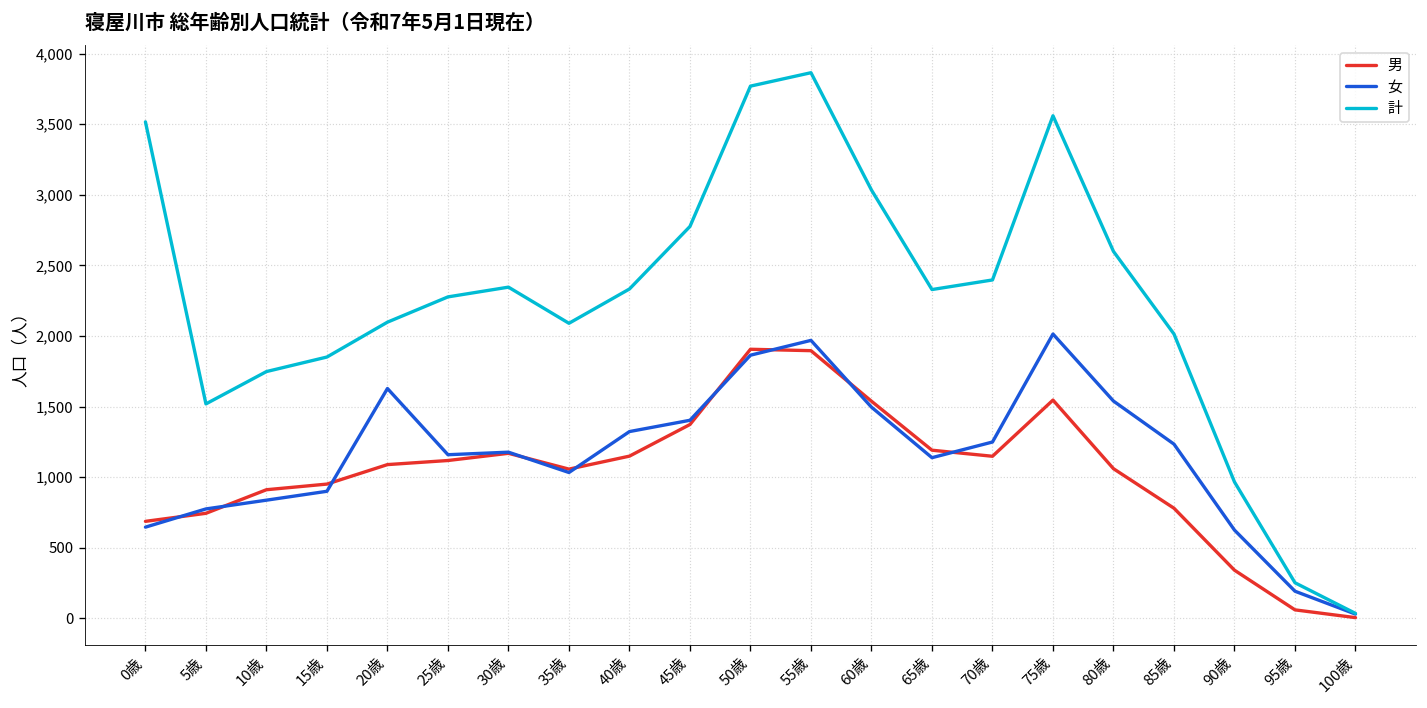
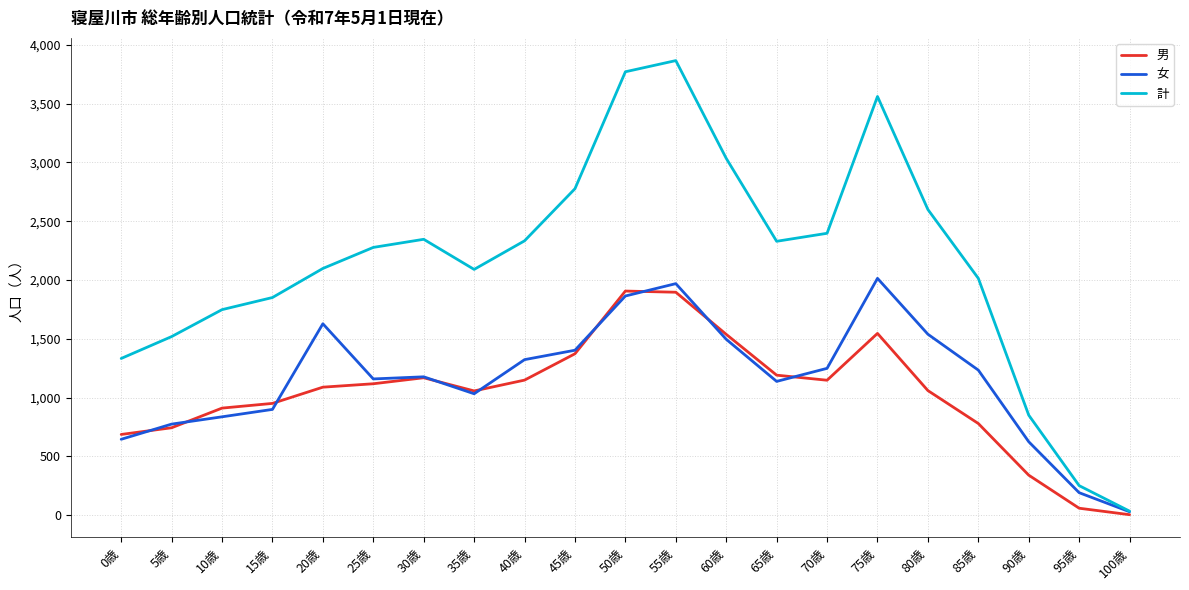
計, 0歳: 3,520 -> 1,330
計, 90歳: 970 -> 850
